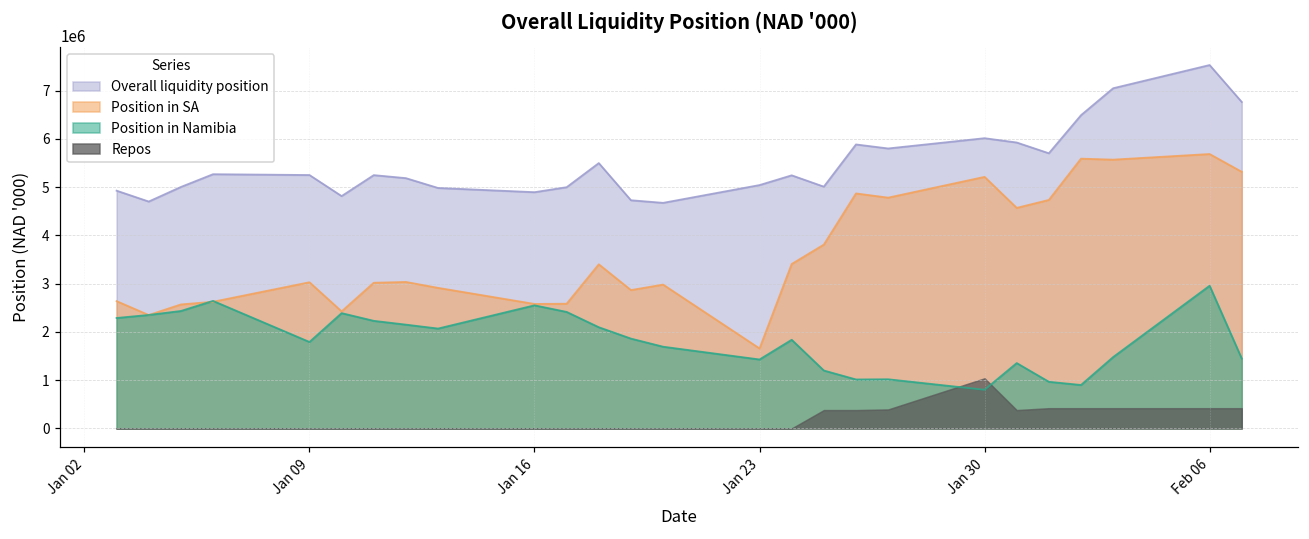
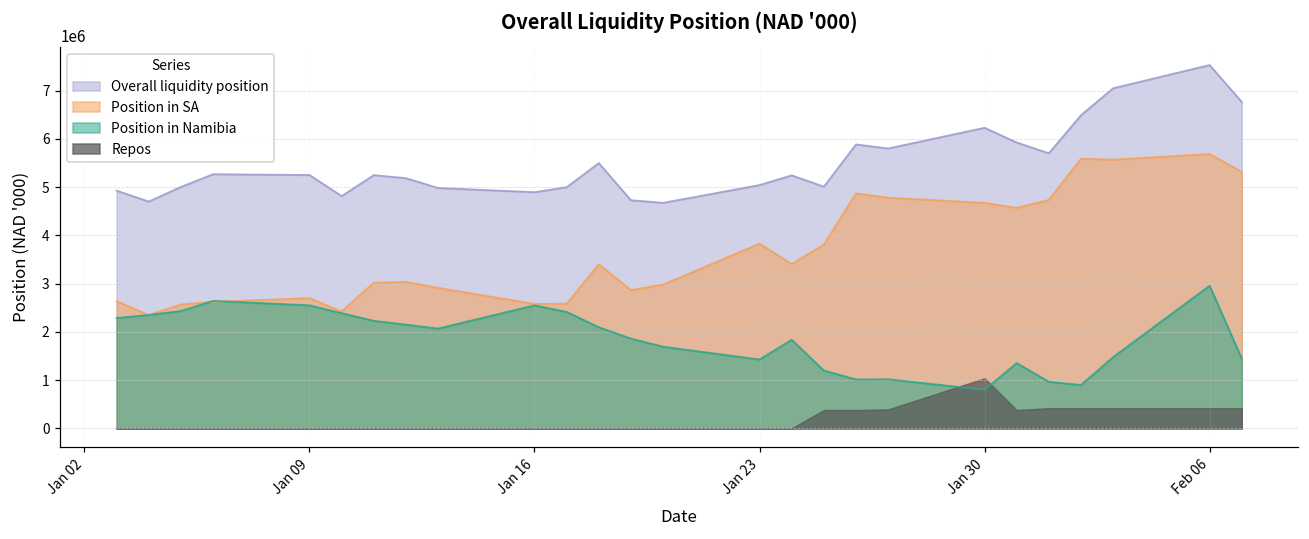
Position in SA, Jan 09: 3000000 -> 2700000
Position in Namibia, Jan 09: 1800000 -> 2600000
Position in SA, Jan 23: 1700000 -> 3800000
Overall liquidity position, Jan 30: 6000000 -> 6200000
Position in SA, Jan 30: 5200000 -> 4700000
